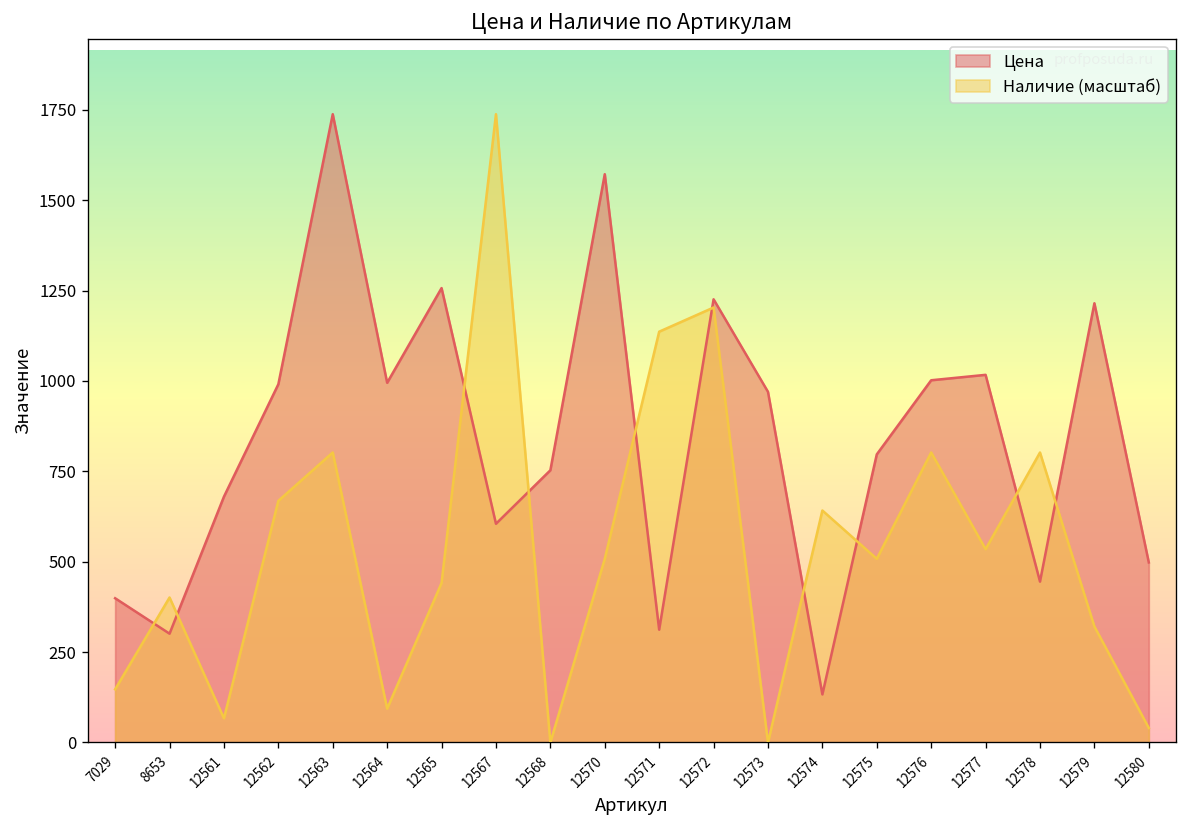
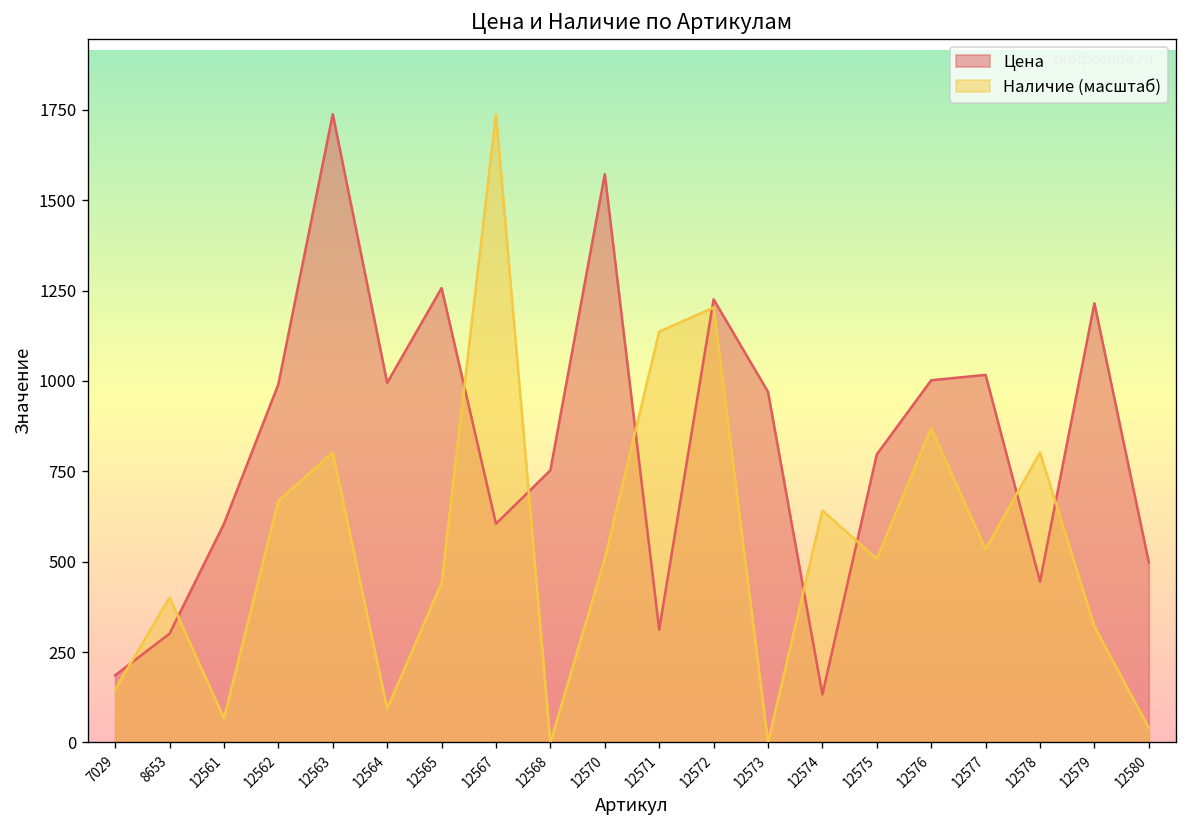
Цена, 7029: 400 -> 190
Цена, 12561: 680 -> 610
Наличие (масштаб), 12576: 800 -> 870
